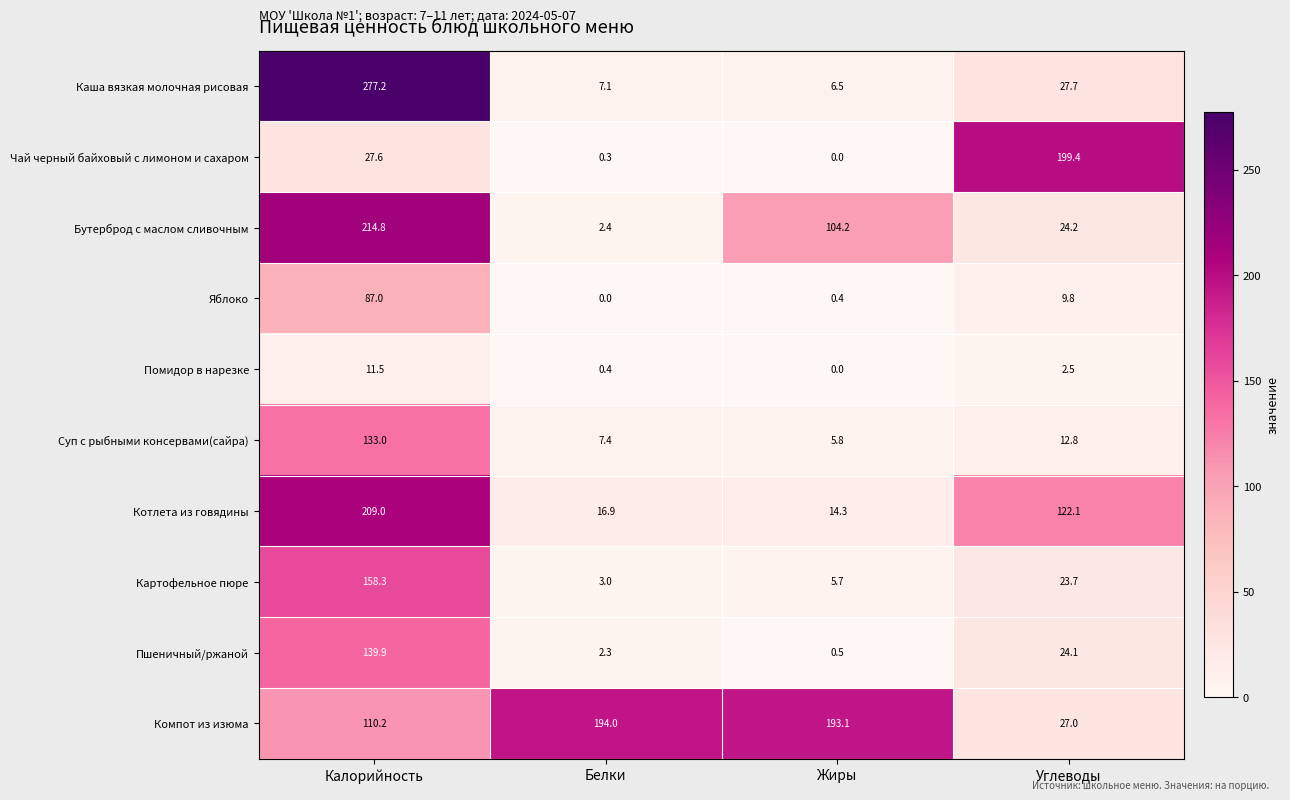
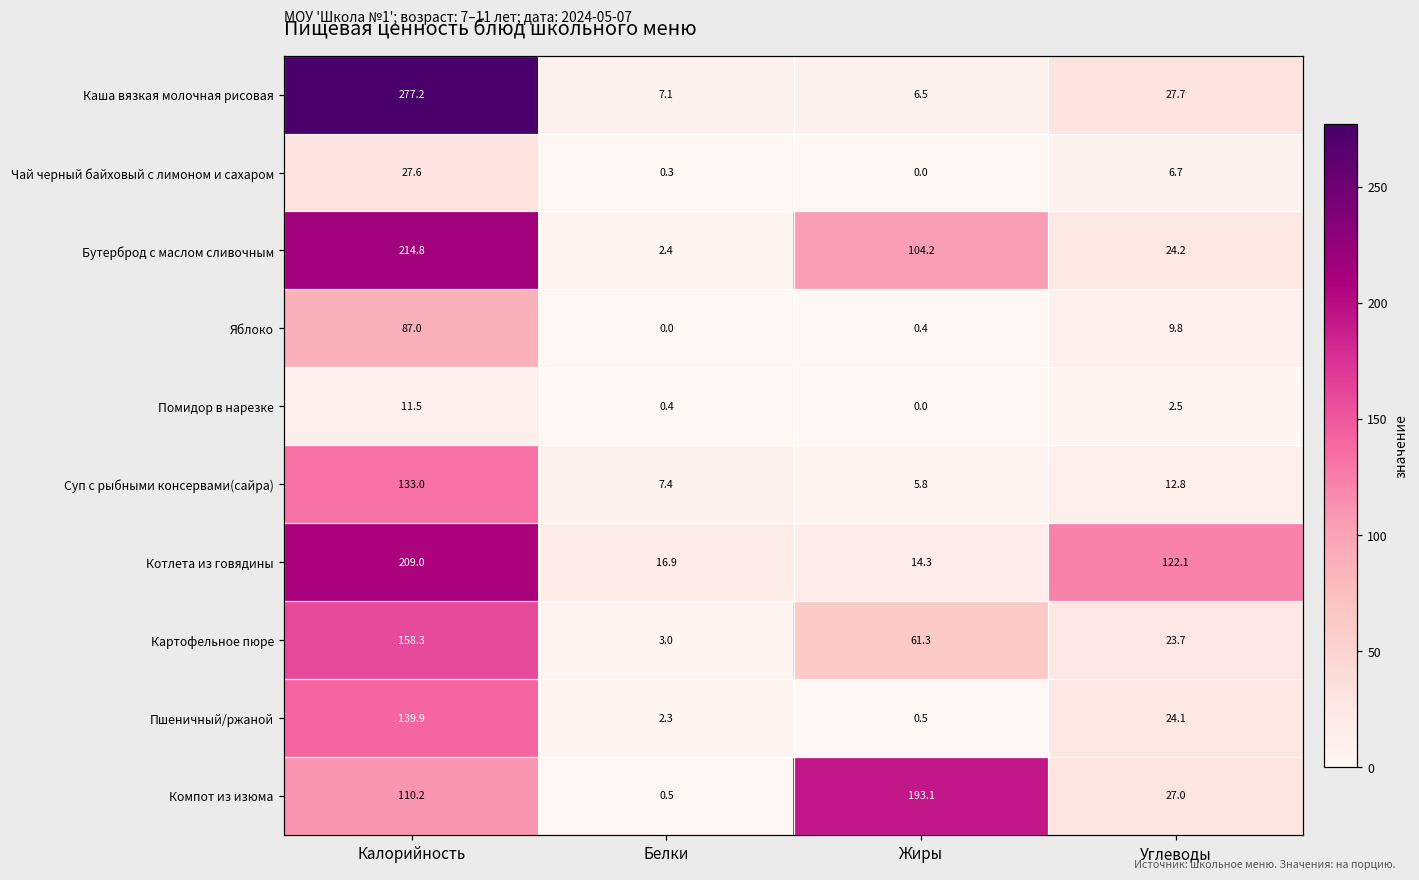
Чай черный байховый с лимоном и сахаром, Углеводы: 199.4 -> 6.7
Картофельное пюре, Жиры: 5.7 -> 61.3
Компот из изюма, Белки: 194.0 -> 0.5
